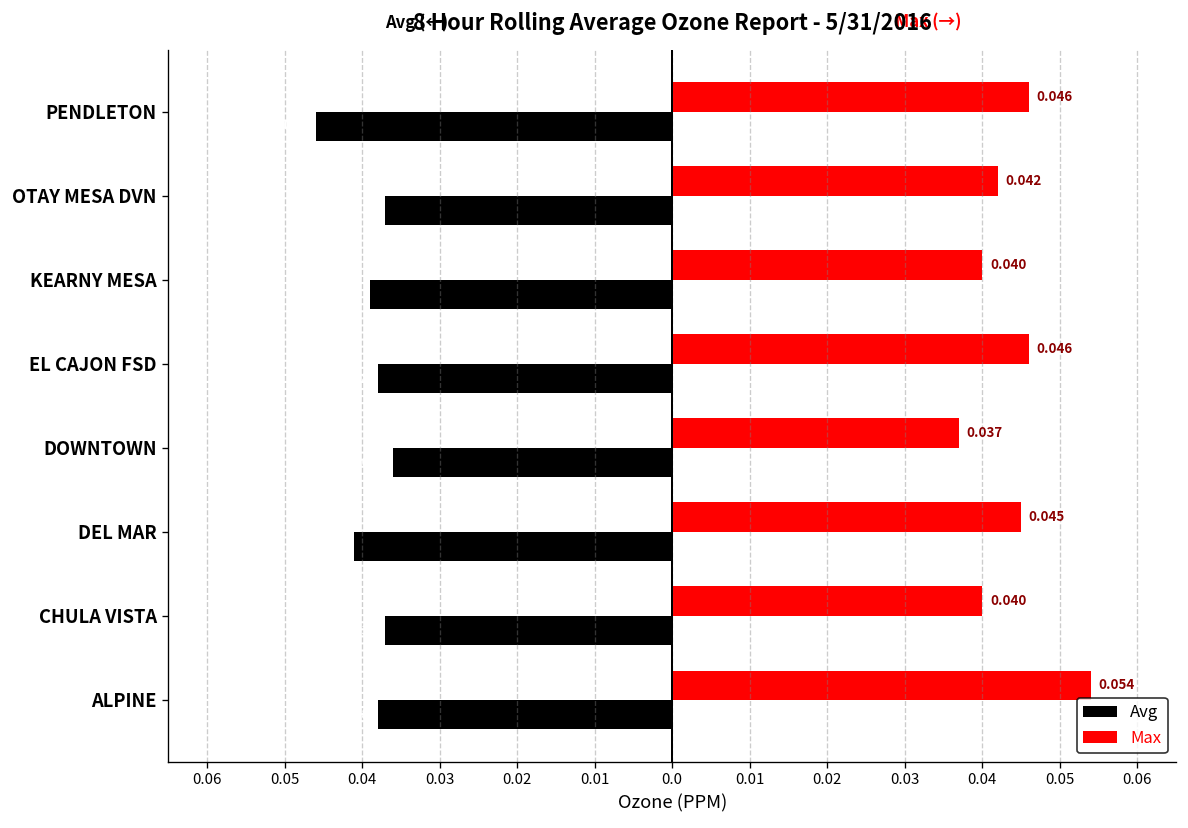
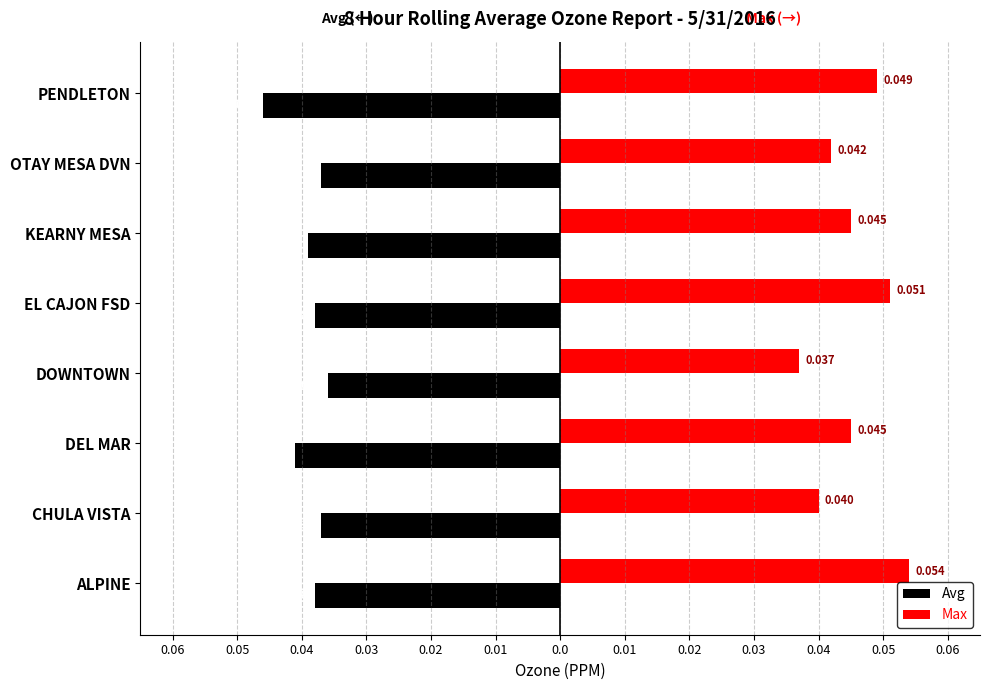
Max, PENDLETON: 0.046 -> 0.049
Max, KEARNY MESA: 0.040 -> 0.045
Max, EL CAJON FSD: 0.046 -> 0.051
